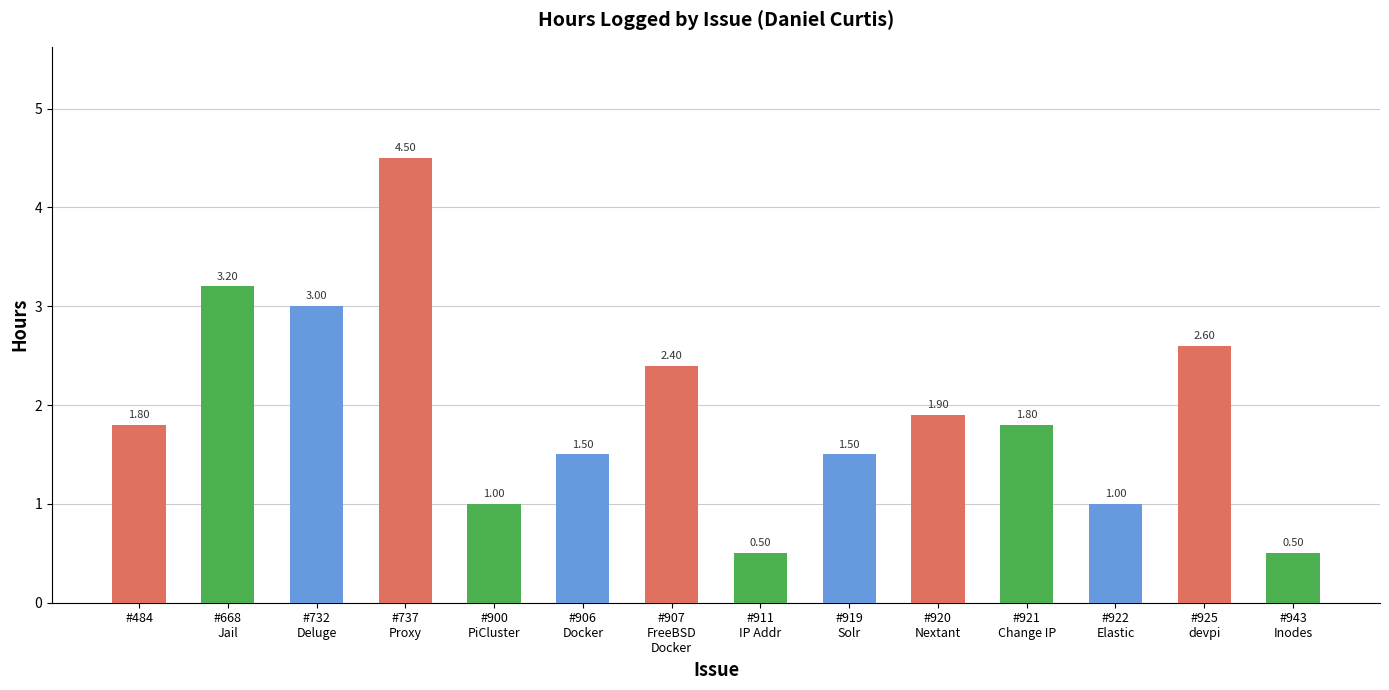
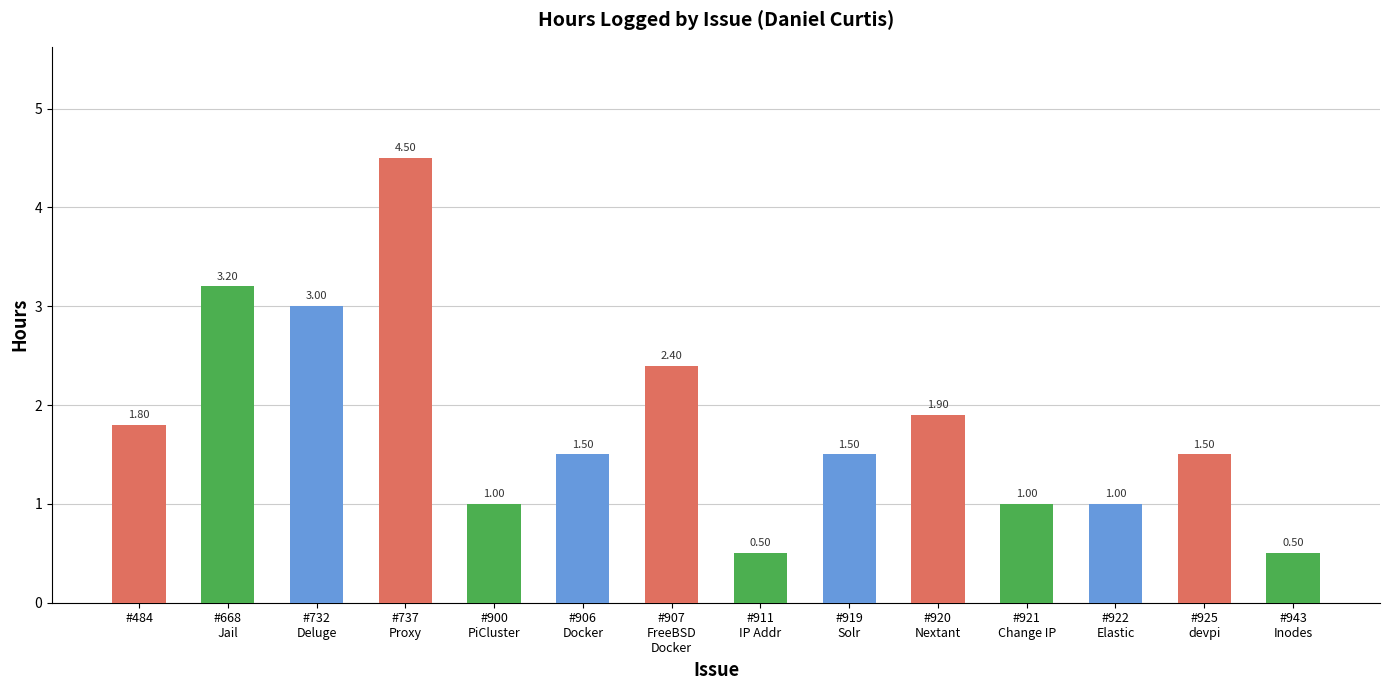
#921 Change IP: 1.80 -> 1.00
#925 devpi: 2.60 -> 1.50
